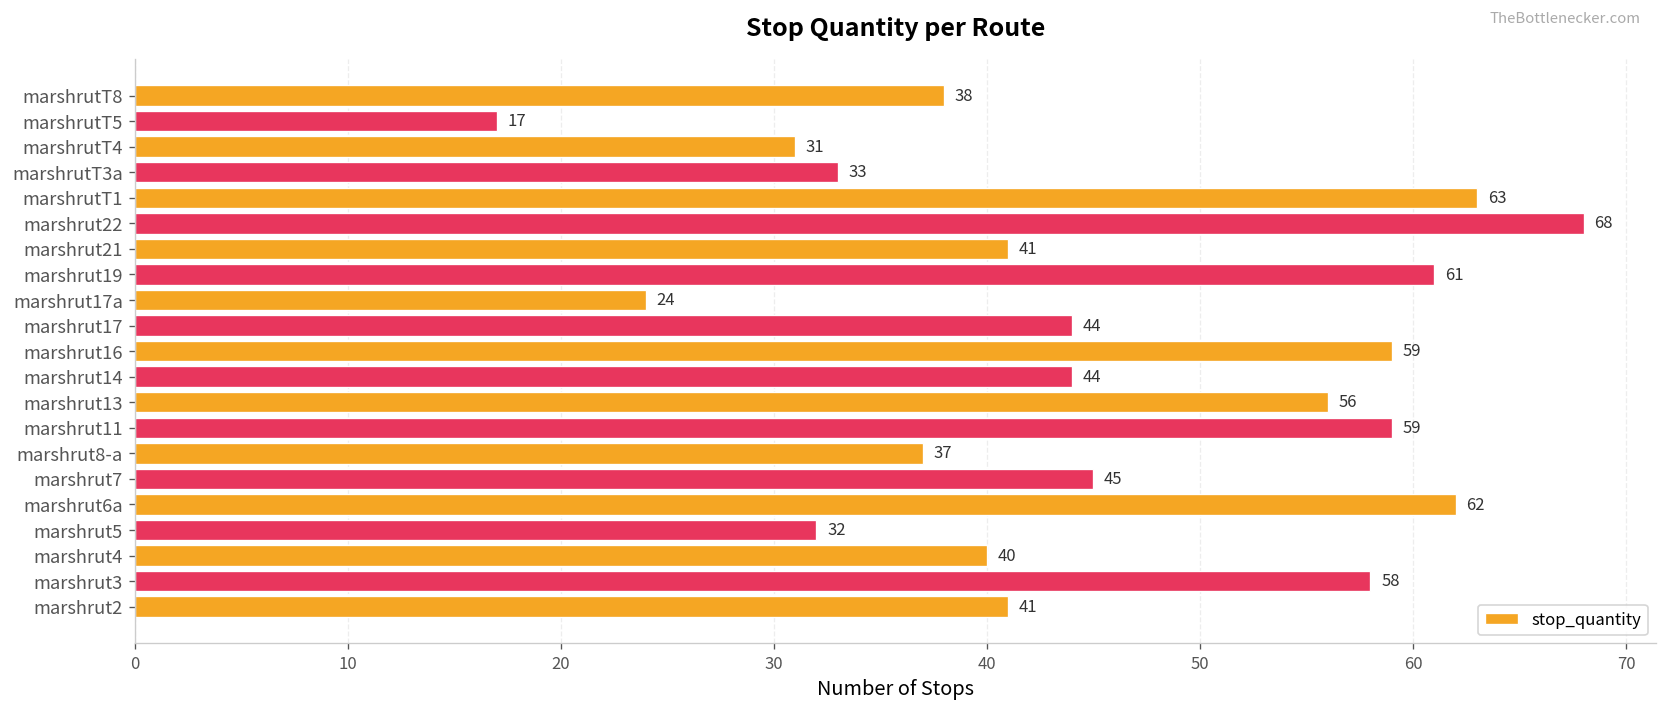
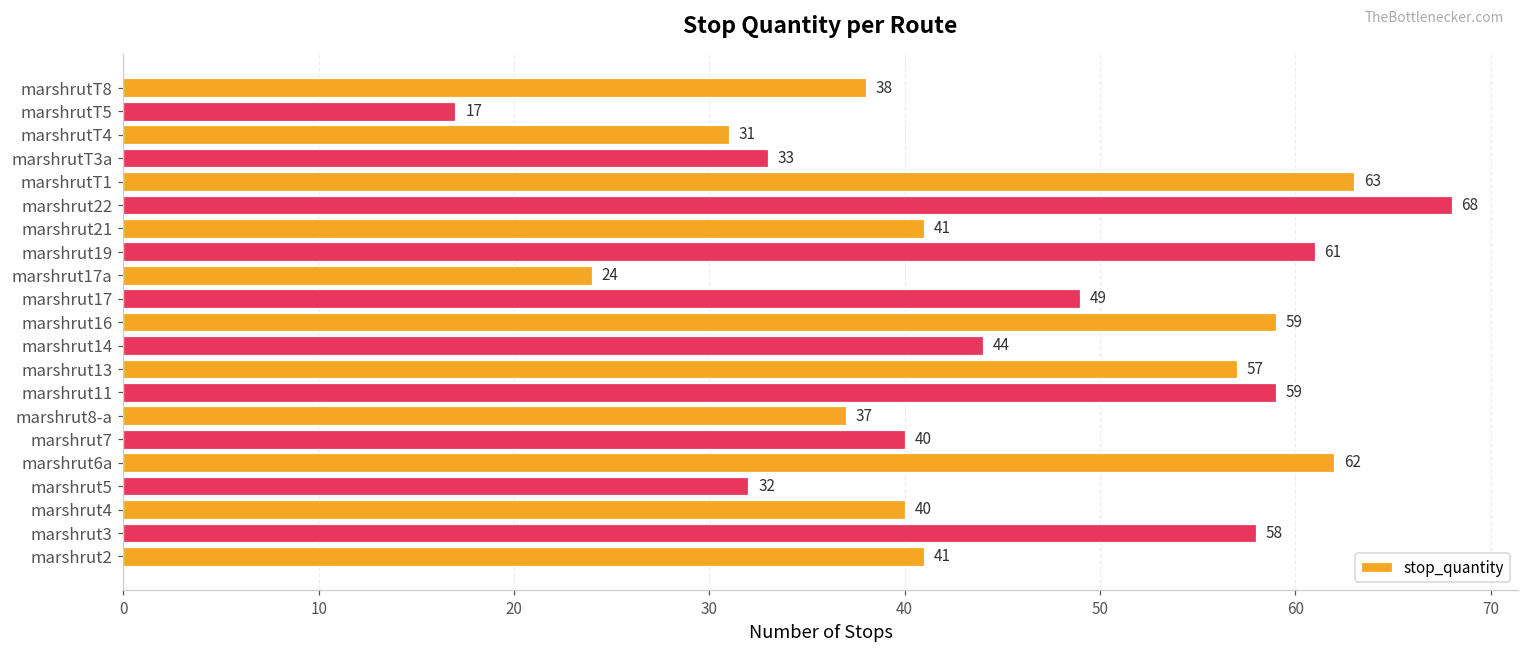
marshrut17: 44 -> 49
marshrut13: 56 -> 57
marshrut7: 45 -> 40
